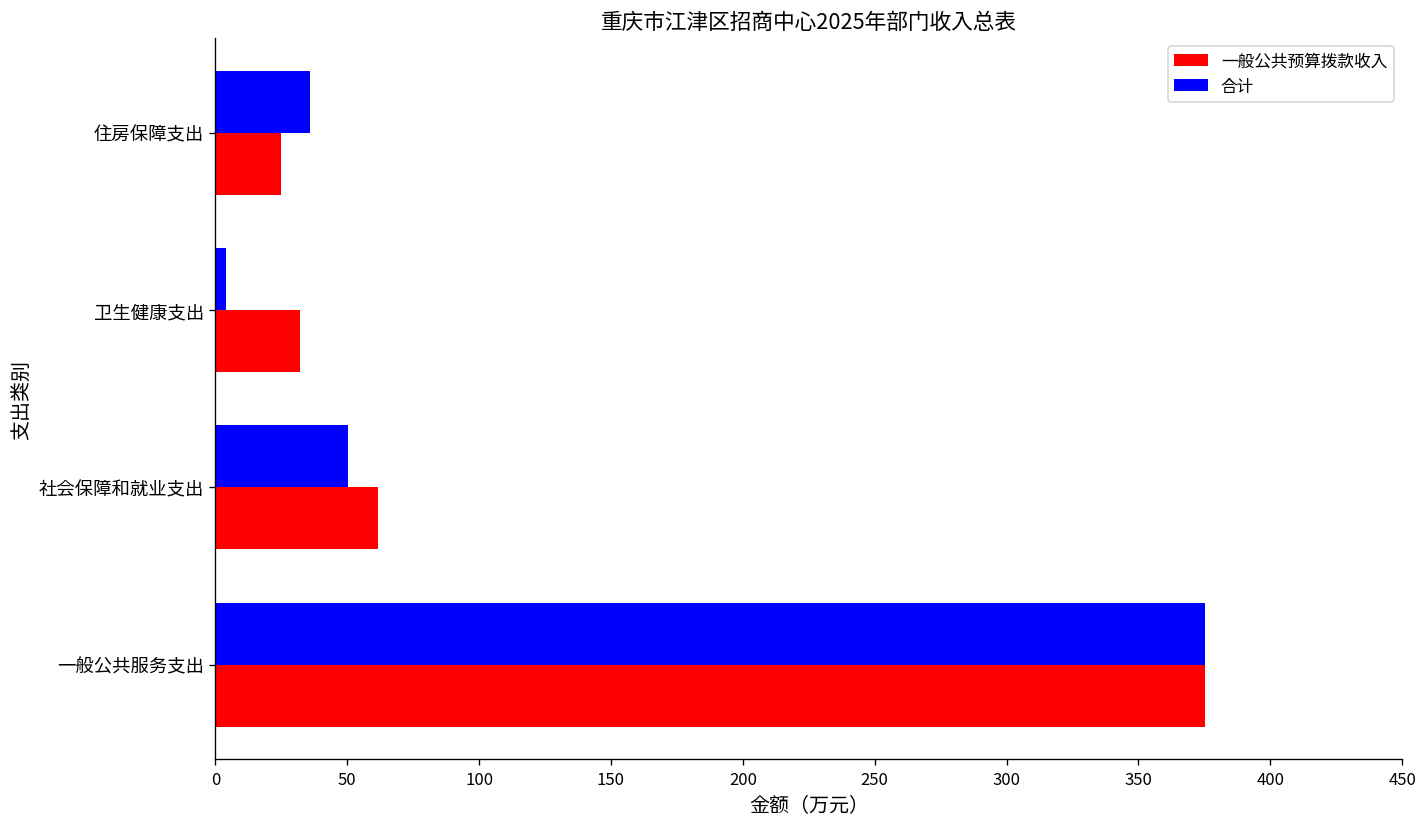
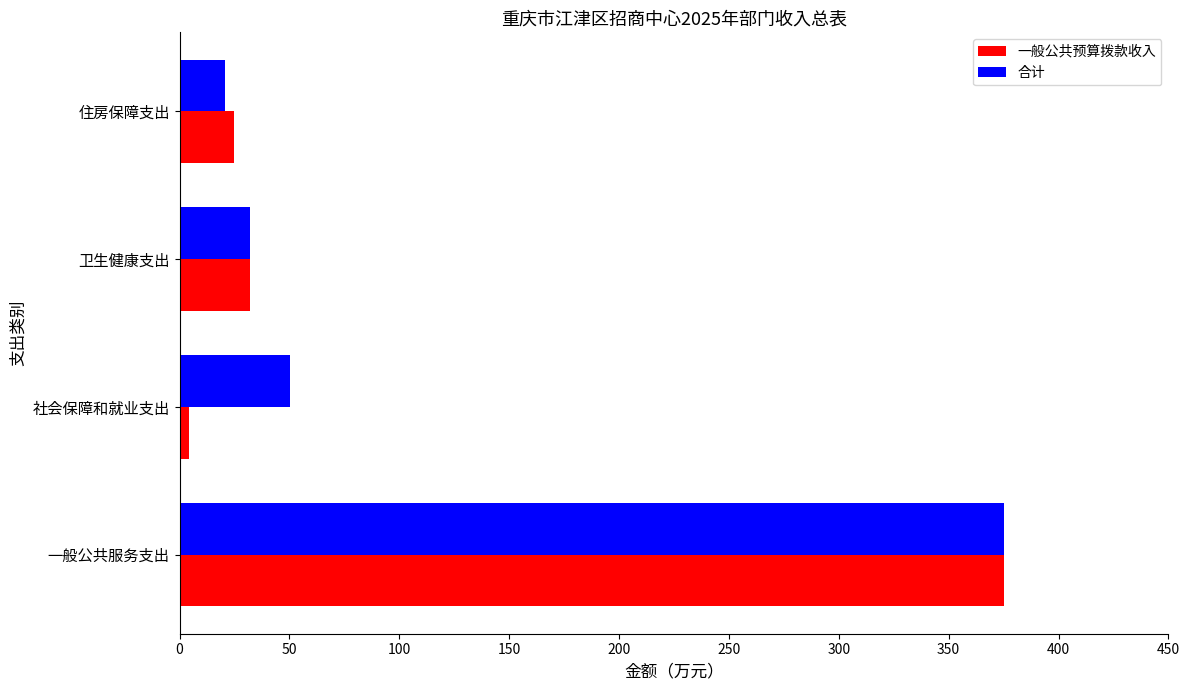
合计, 住房保障支出: 36 -> 21
合计, 卫生健康支出: 4 -> 32
一般公共预算拨款收入, 社会保障和就业支出: 62 -> 4
